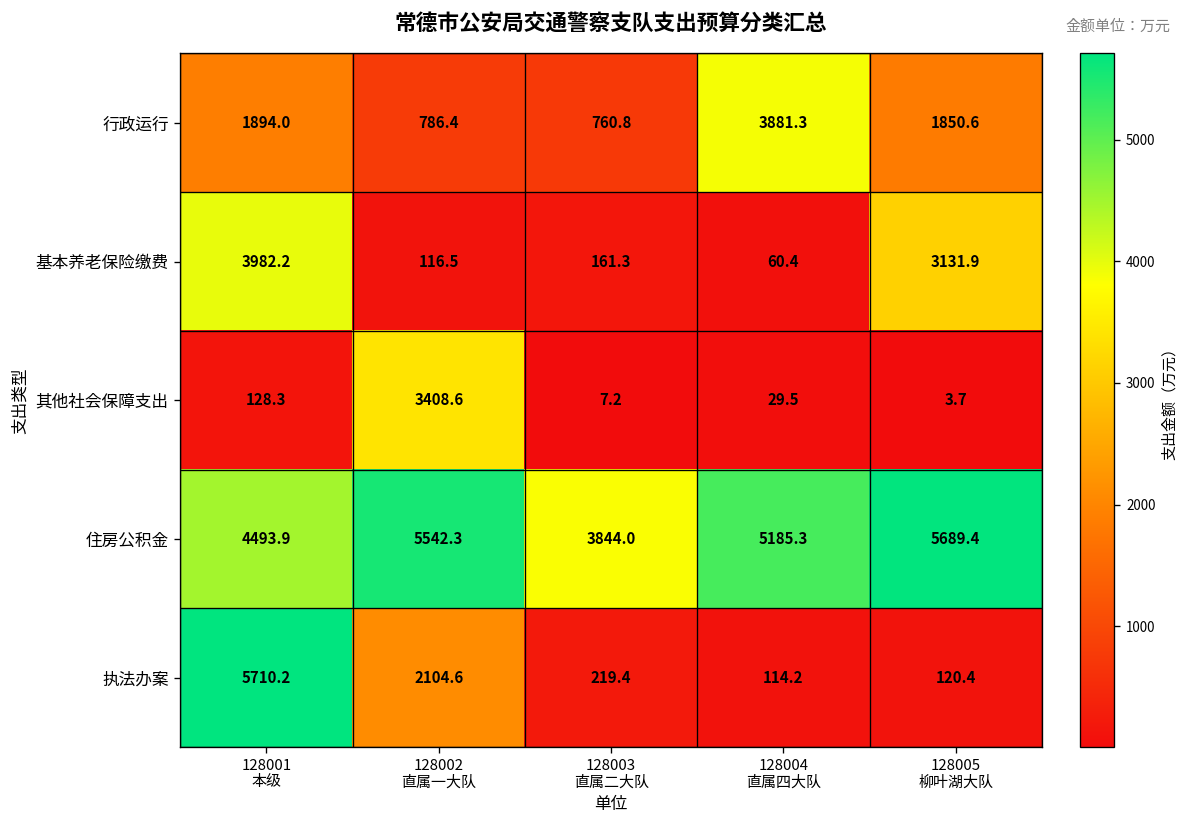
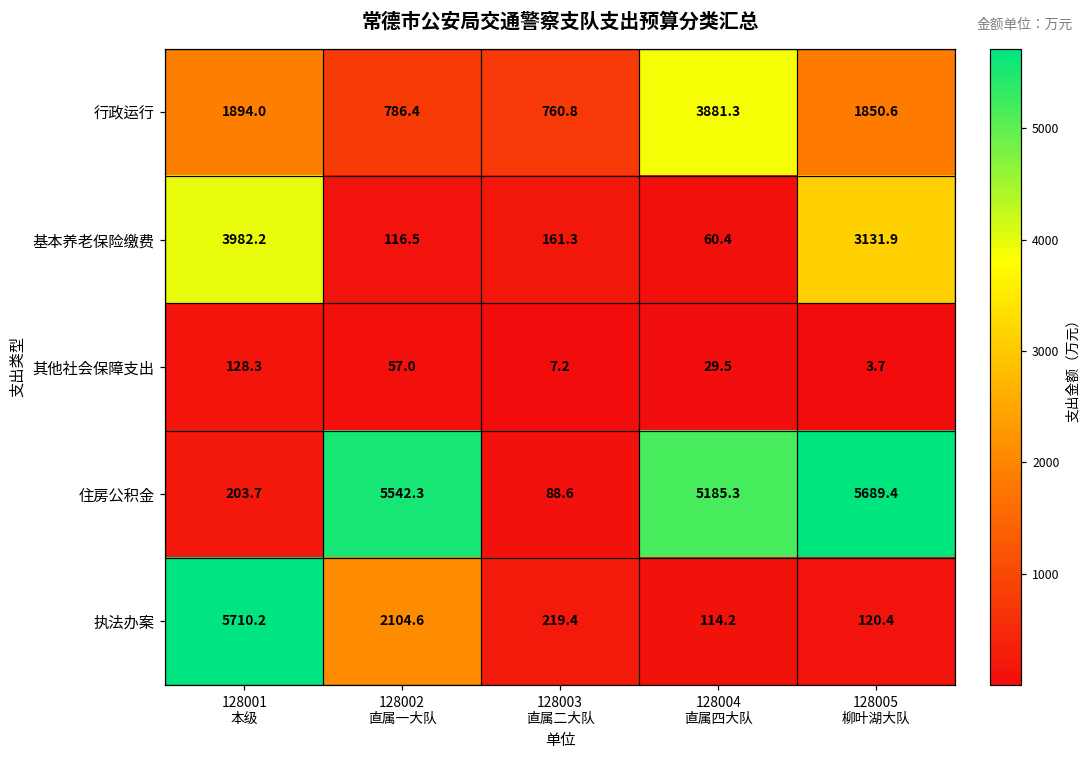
其他社会保障支出, 128002 直属一大队: 3408.6 -> 57.0
住房公积金, 128001 本级: 4493.9 -> 203.7
住房公积金, 128003 直属二大队: 3844.0 -> 88.6
